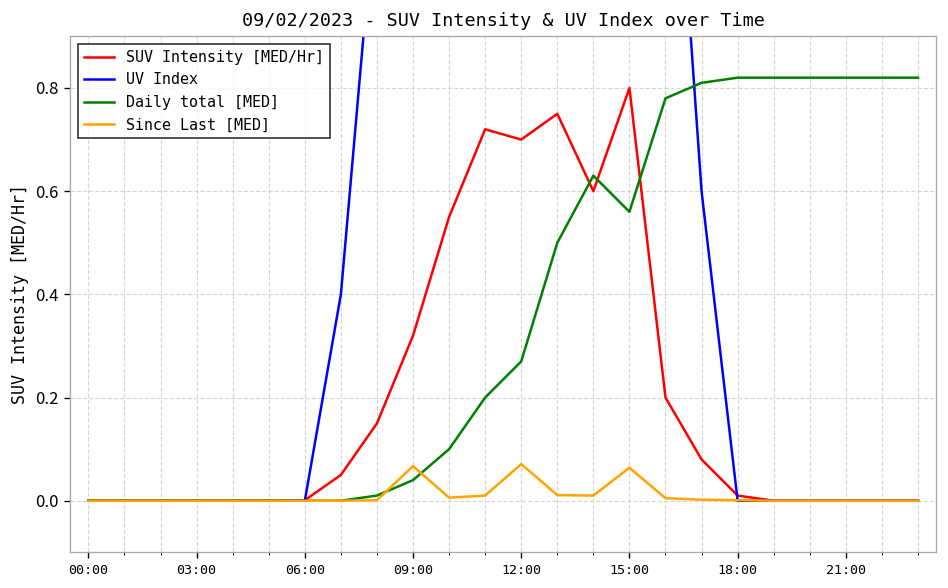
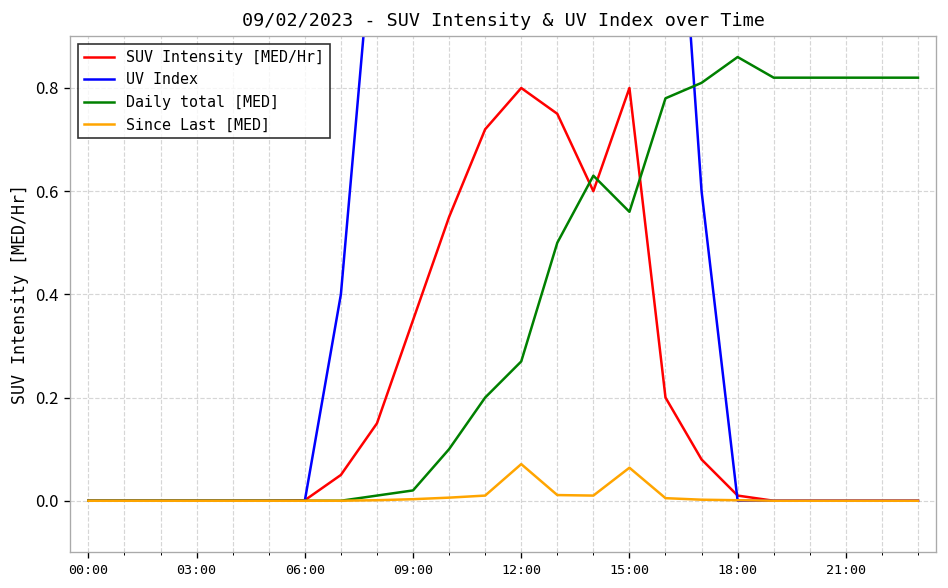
SUV Intensity [MED/Hr], 09:00: 0.32 -> 0.35
Daily total [MED], 09:00: 0.04 -> 0.02
Since Last [MED], 09:00: 0.07 -> 0.00
SUV Intensity [MED/Hr], 12:00: 0.7 -> 0.8
Daily total [MED], 18:00: 0.82 -> 0.86
